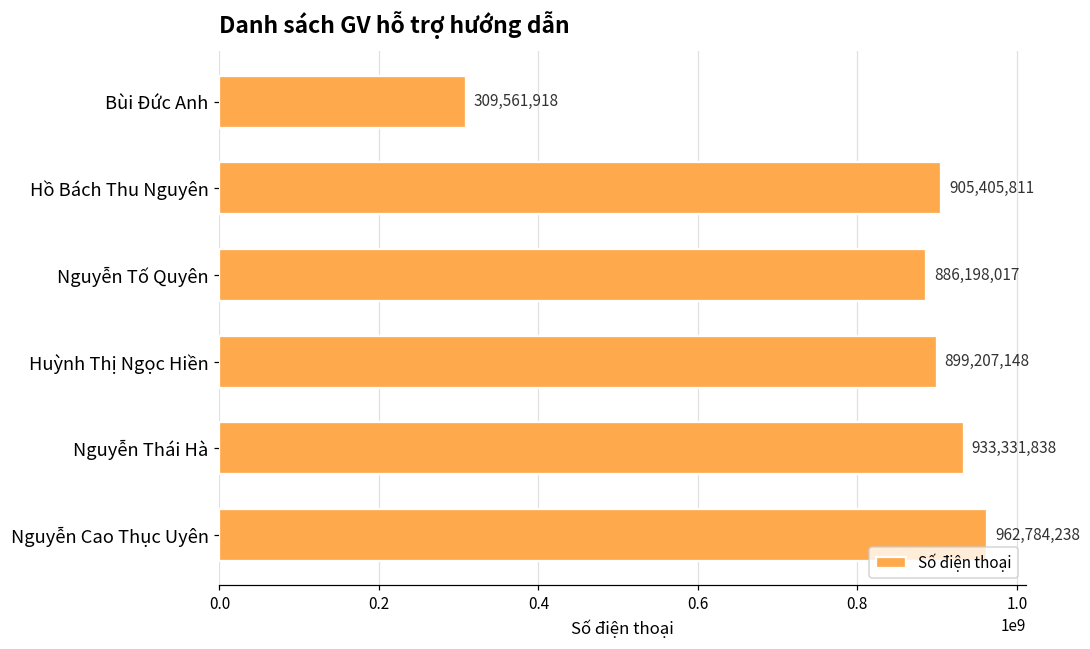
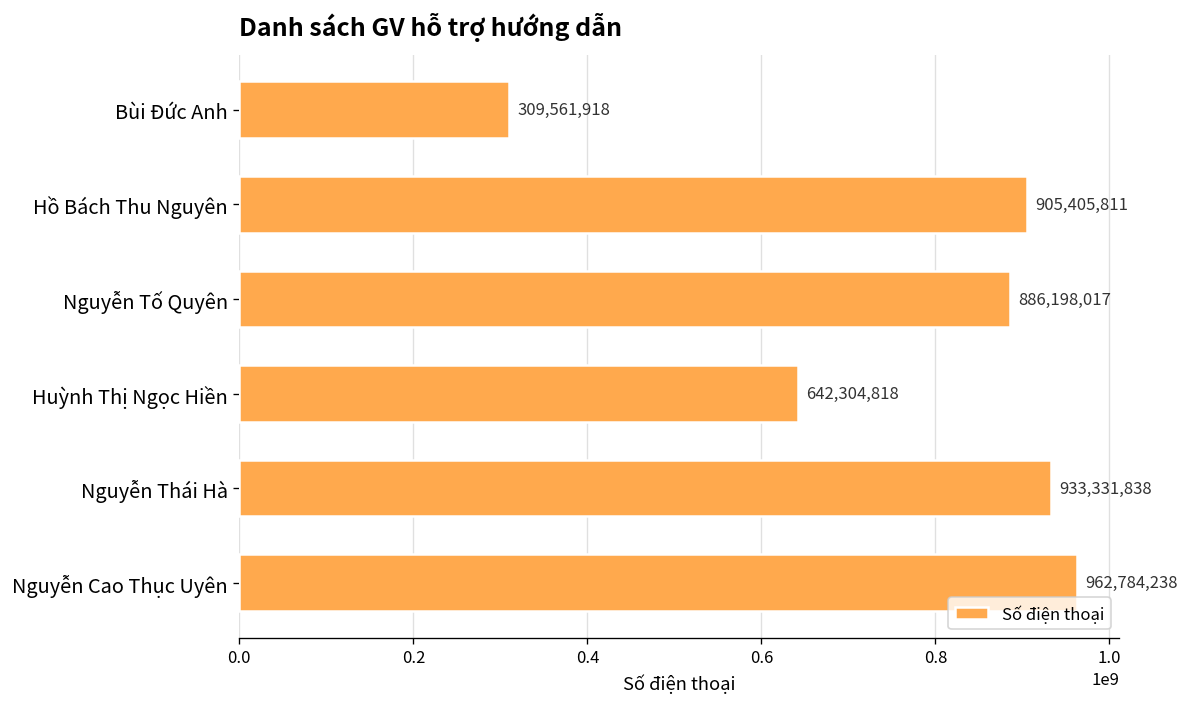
Huỳnh Thị Ngọc Hiền: 899,207,148 -> 642,304,818
